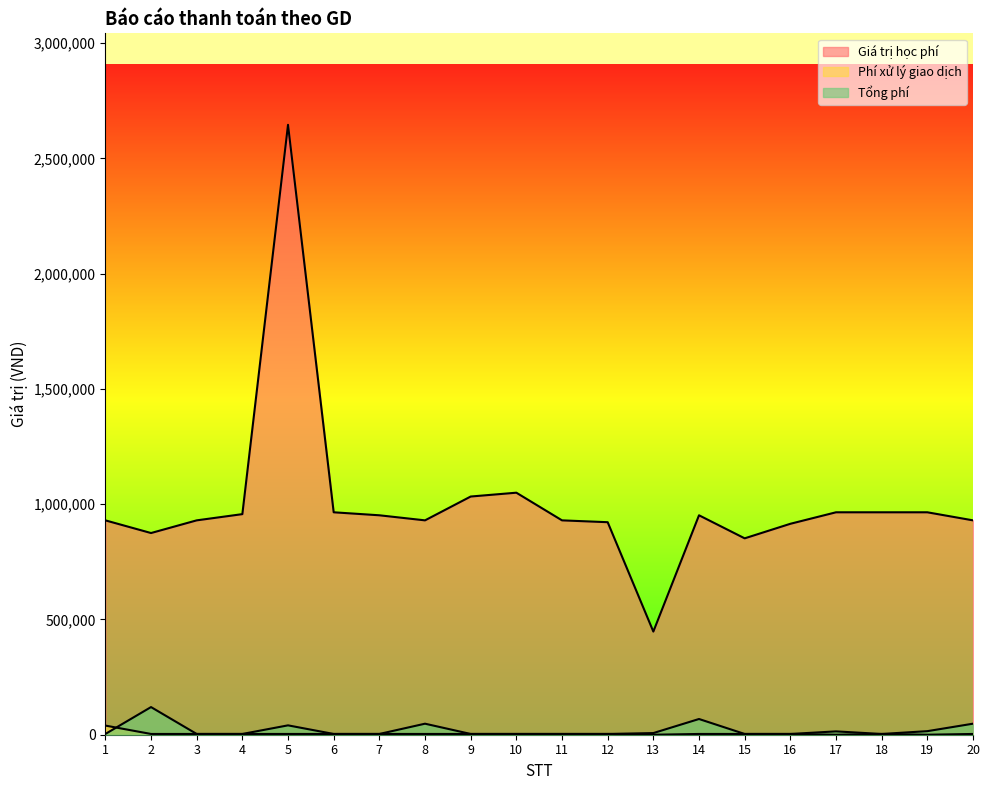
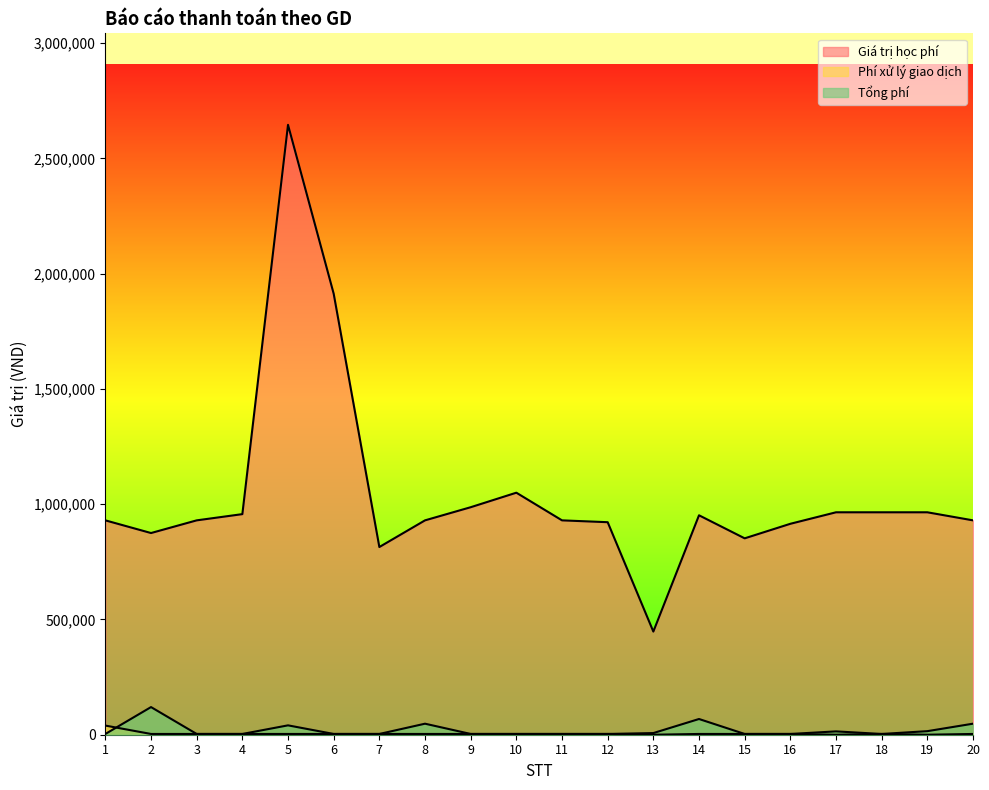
Giá trị học phí, 6: 970,000 -> 1,910,000
Giá trị học phí, 7: 950,000 -> 810,000
Giá trị học phí, 9: 1,030,000 -> 990,000
